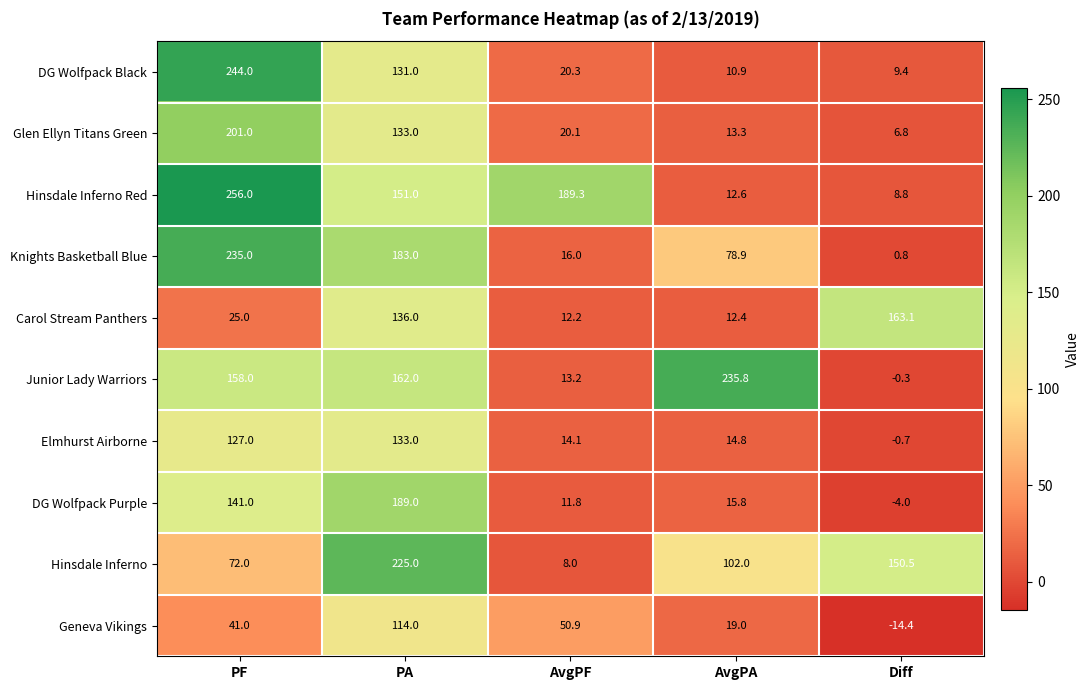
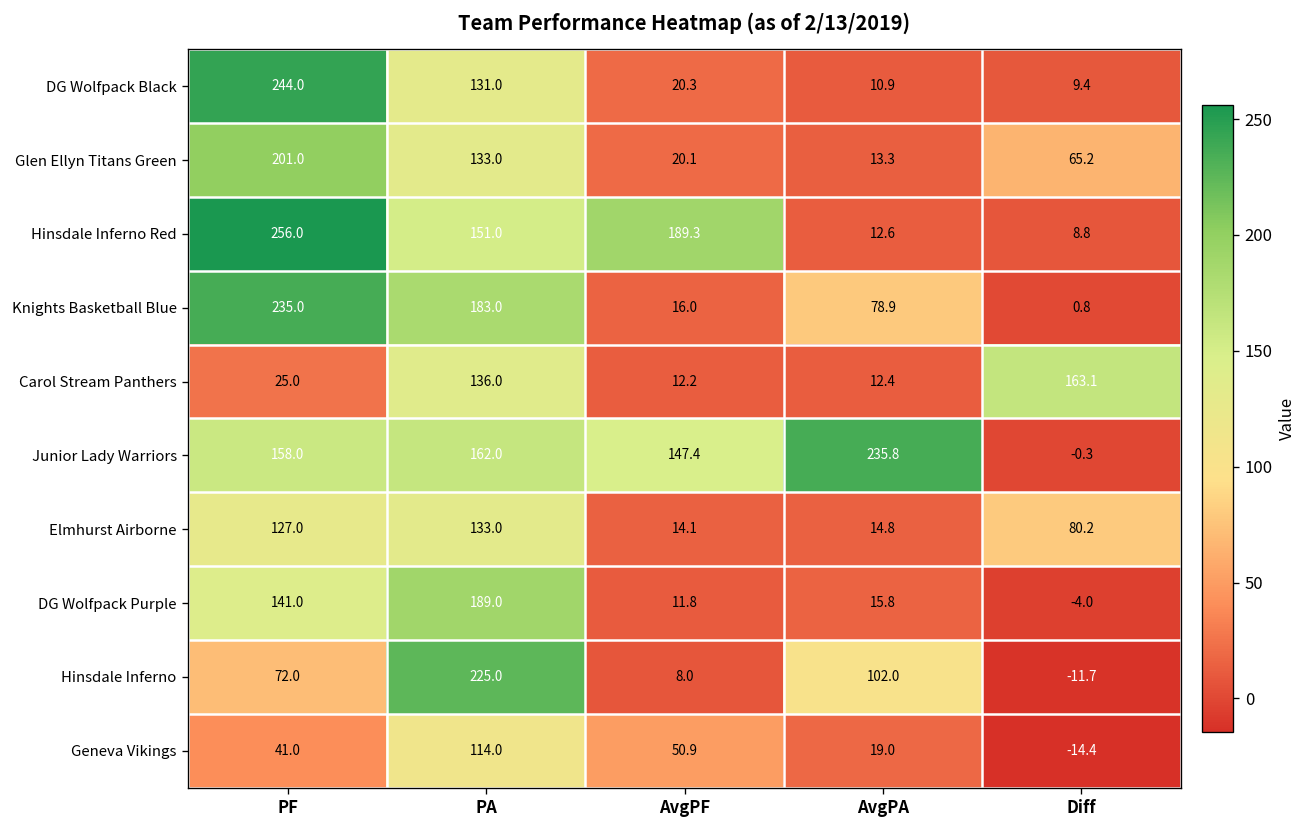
Glen Ellyn Titans Green, Diff: 6.8 -> 65.2
Junior Lady Warriors, AvgPF: 13.2 -> 147.4
Elmhurst Airborne, Diff: -0.7 -> 80.2
Hinsdale Inferno, Diff: 150.5 -> -11.7
